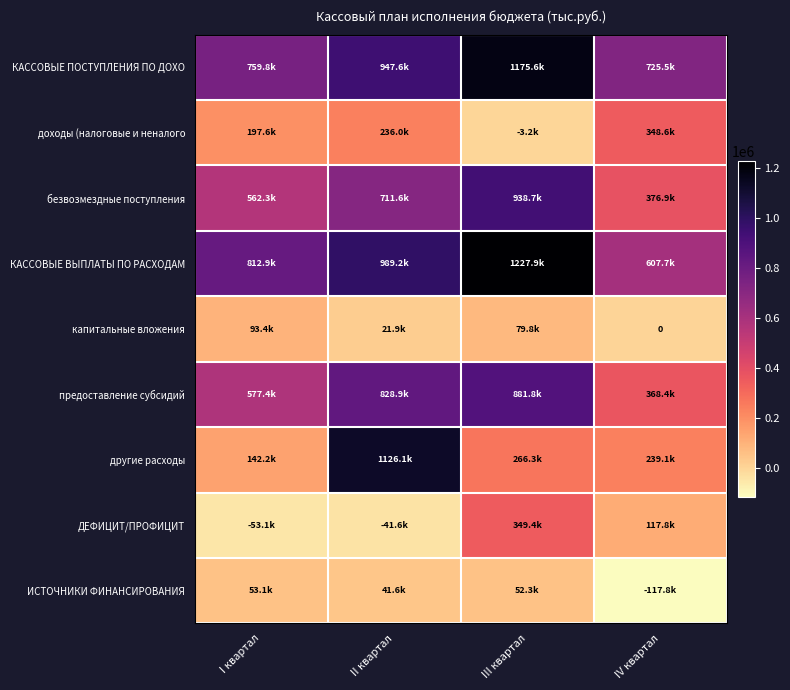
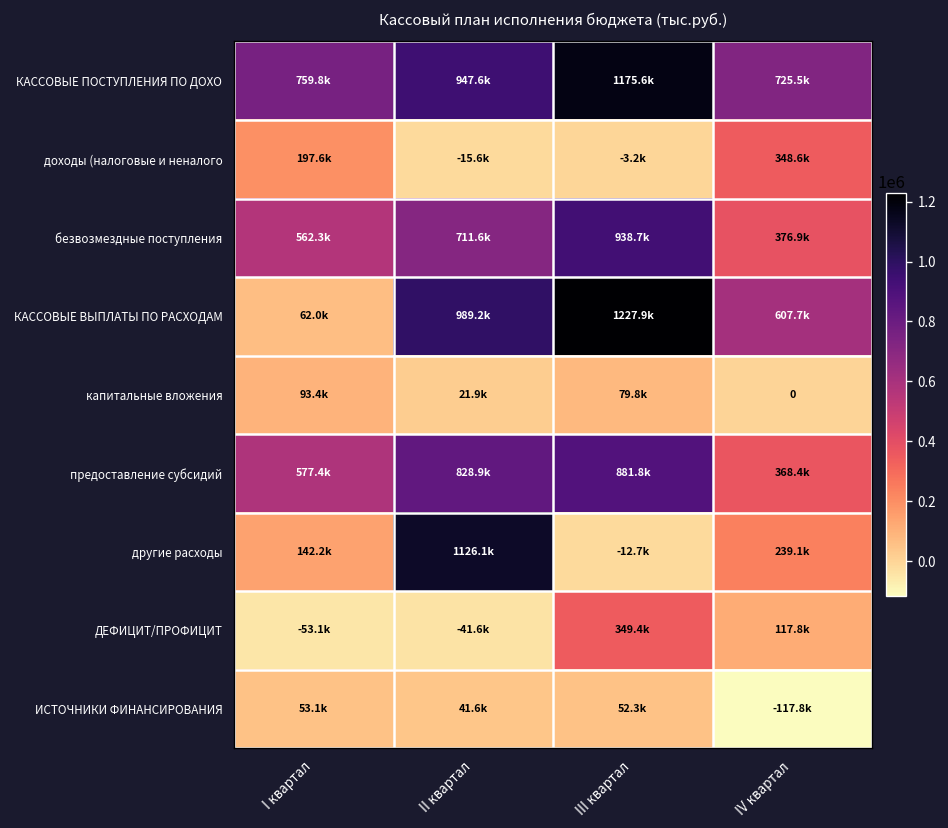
доходы (налоговые и неналого, II квартал: 236.0k -> -15.6k
КАССОВЫЕ ВЫПЛАТЫ ПО РАСХОДАМ, I квартал: 812.9k -> 62.0k
другие расходы, III квартал: 266.3k -> -12.7k
